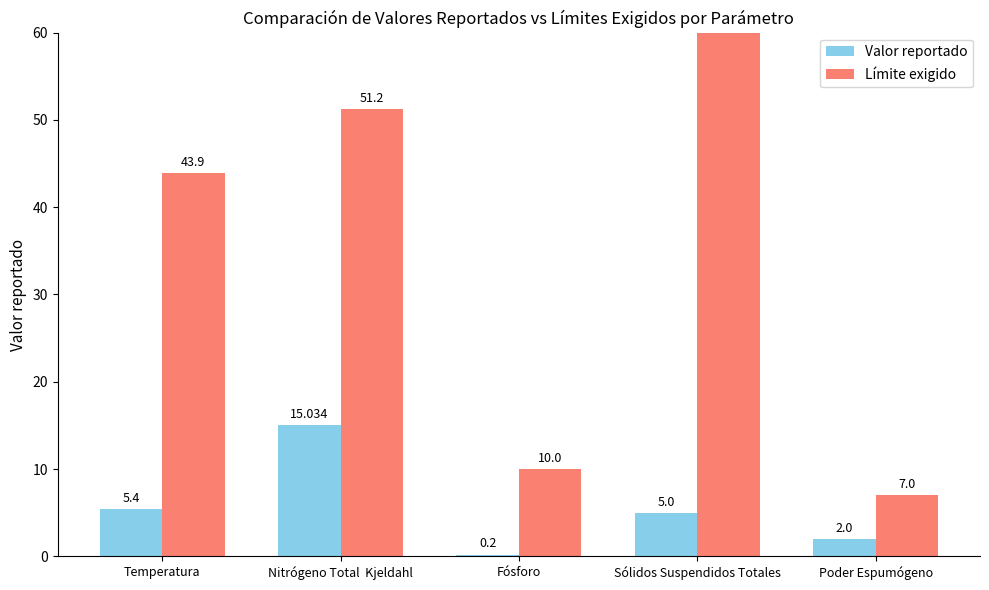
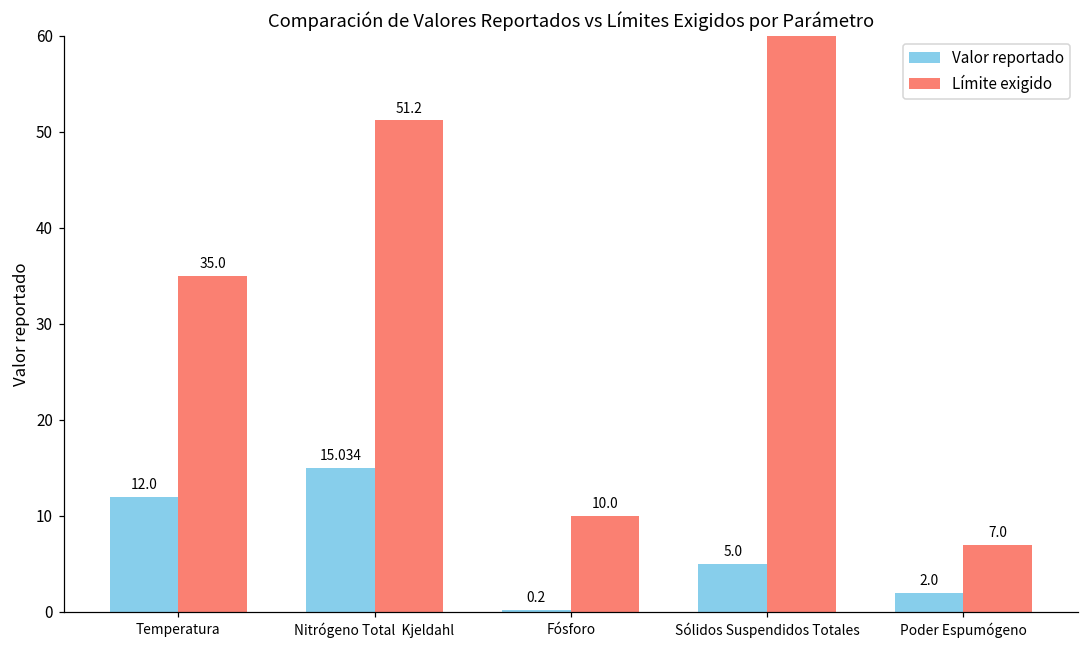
Valor reportado, Temperatura: 5.4 -> 12.0
Límite exigido, Temperatura: 43.9 -> 35.0
